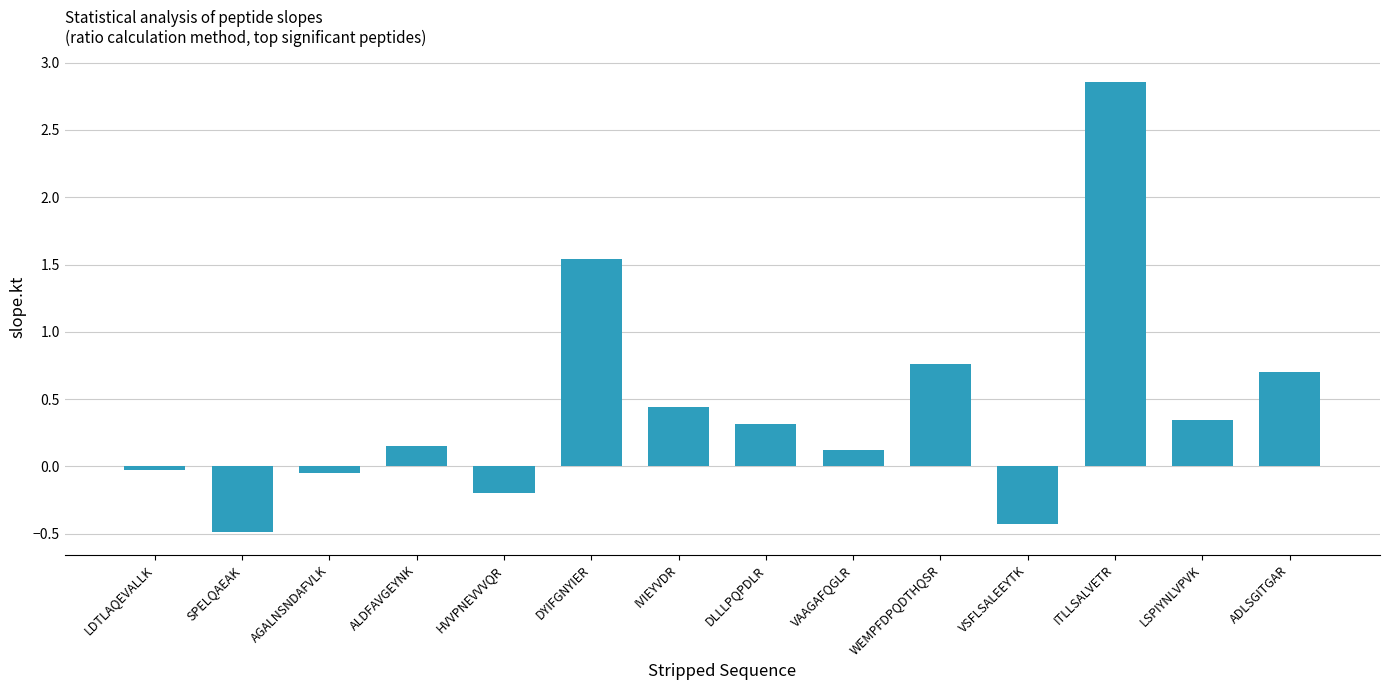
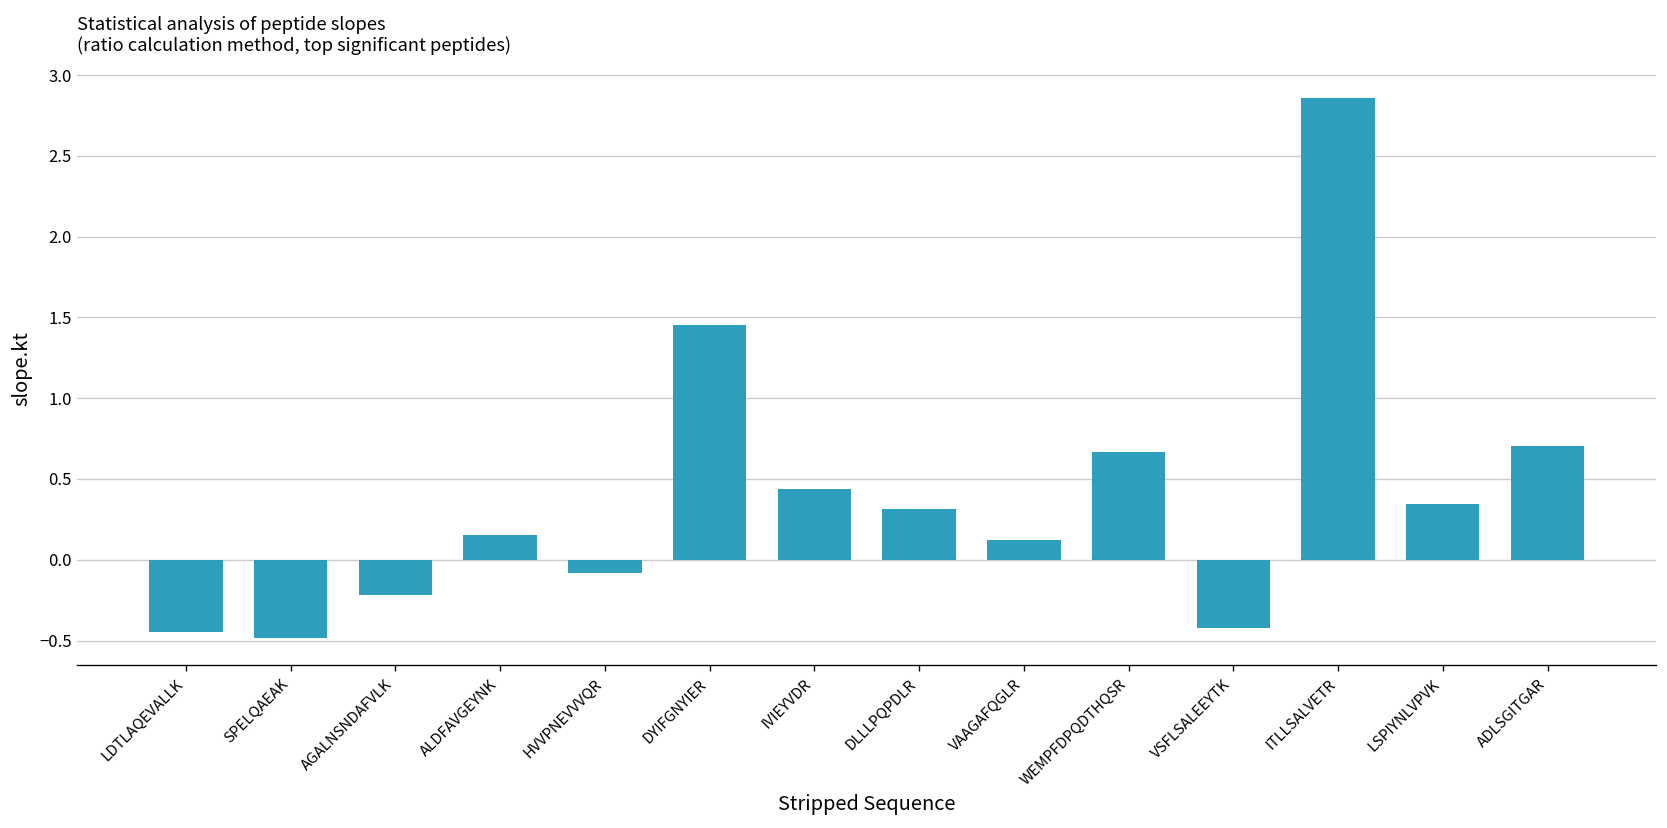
LDTLAQEVALLK: -0.02 -> -0.45
AGALNSNDAFVLK: -0.05 -> -0.22
HVVPNEVVVQR: -0.20 -> -0.08
DYIFGNYIER: 1.54 -> 1.46
WEMPFDPQDTHQSR: 0.76 -> 0.67
